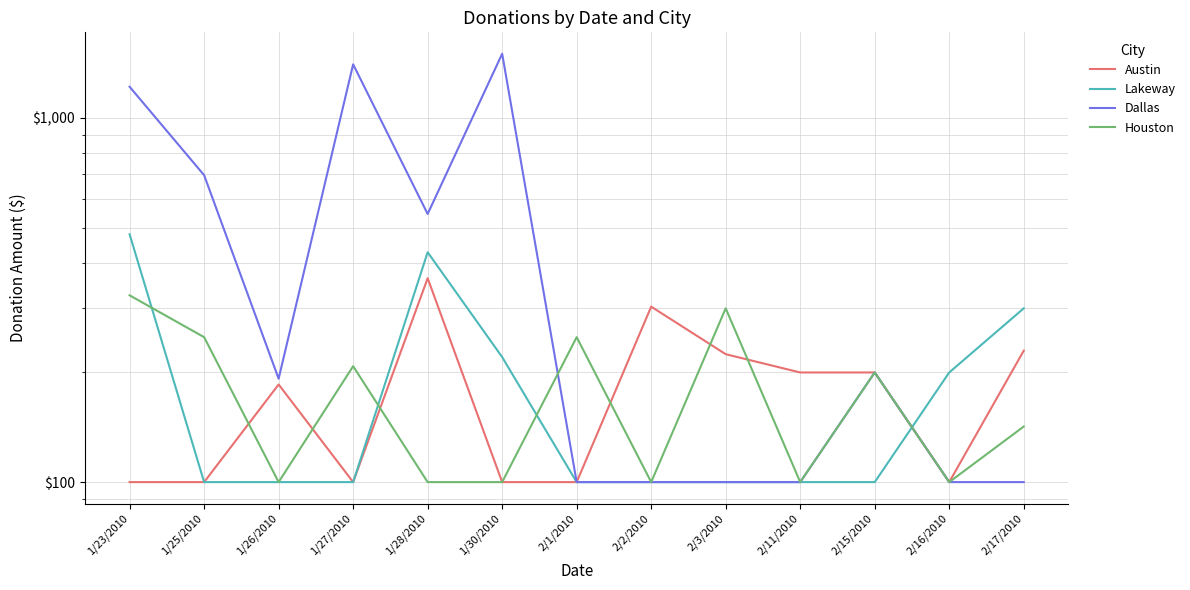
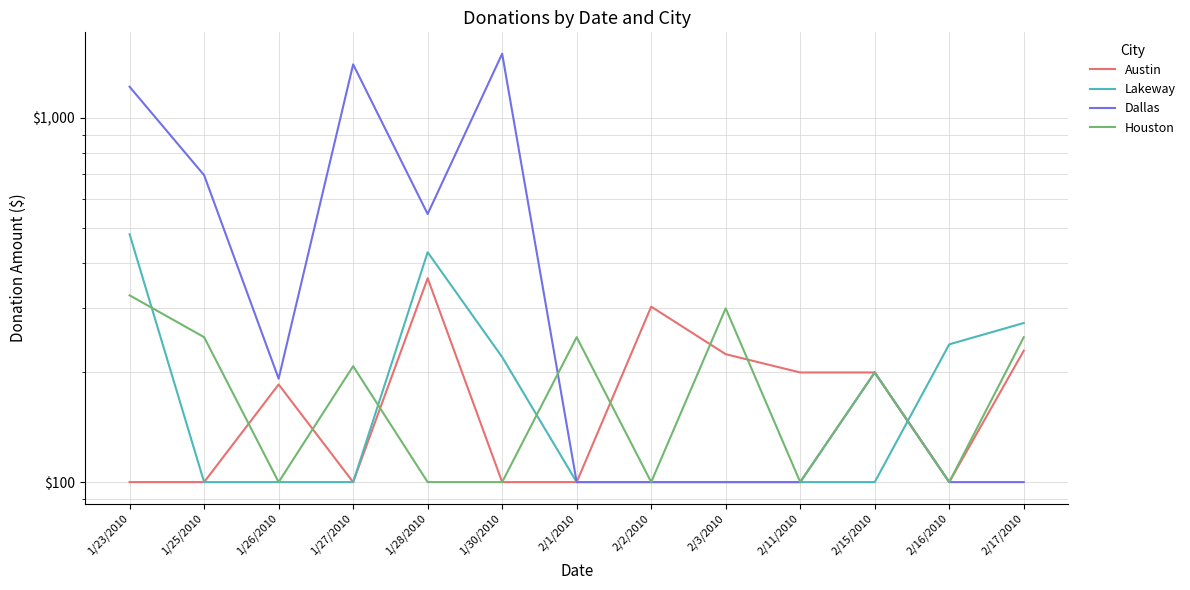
Lakeway, 2/16/2010: $200 -> $240
Lakeway, 2/17/2010: $300 -> $270
Houston, 2/17/2010: $142 -> $250
